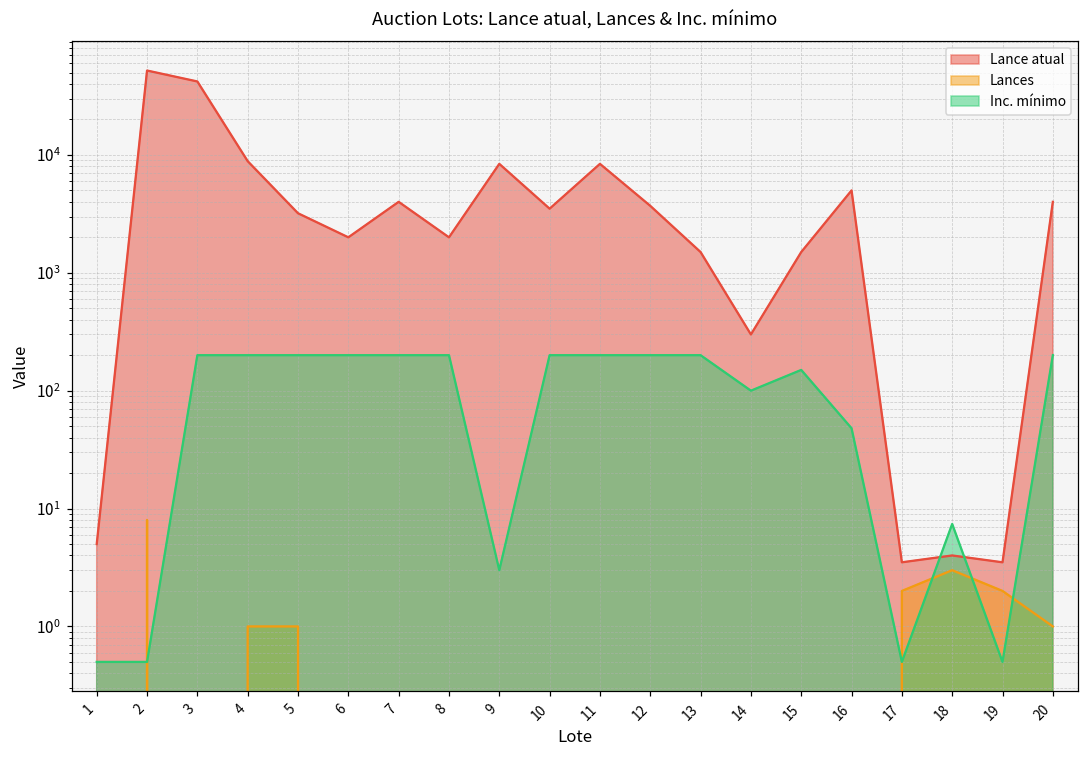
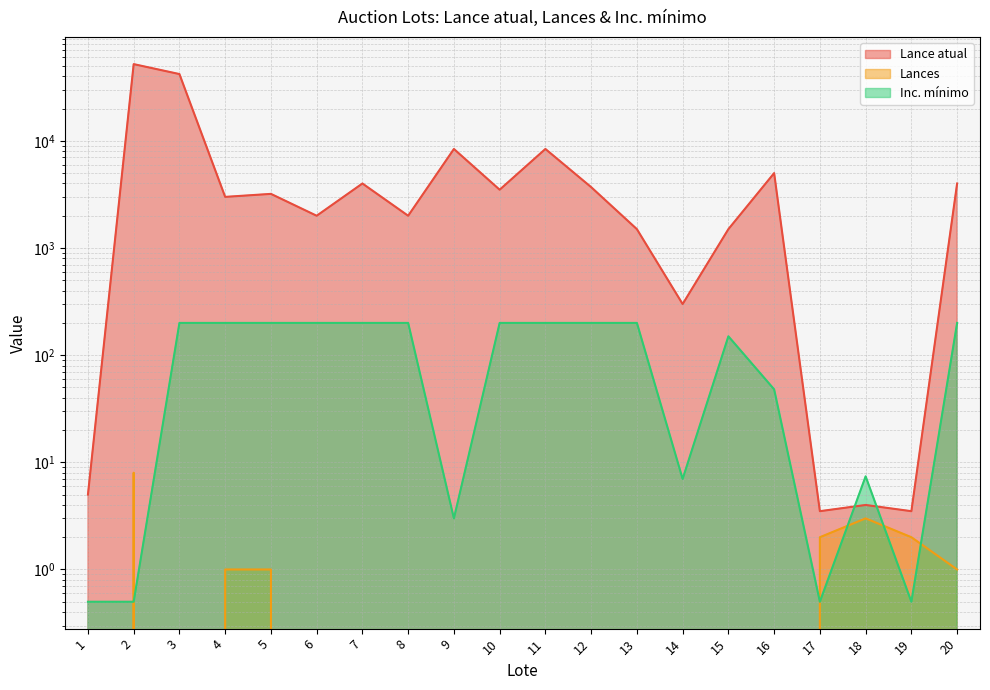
Lance atual, 4: 9000 -> 3000
Inc. mínimo, 14: 100 -> 7
